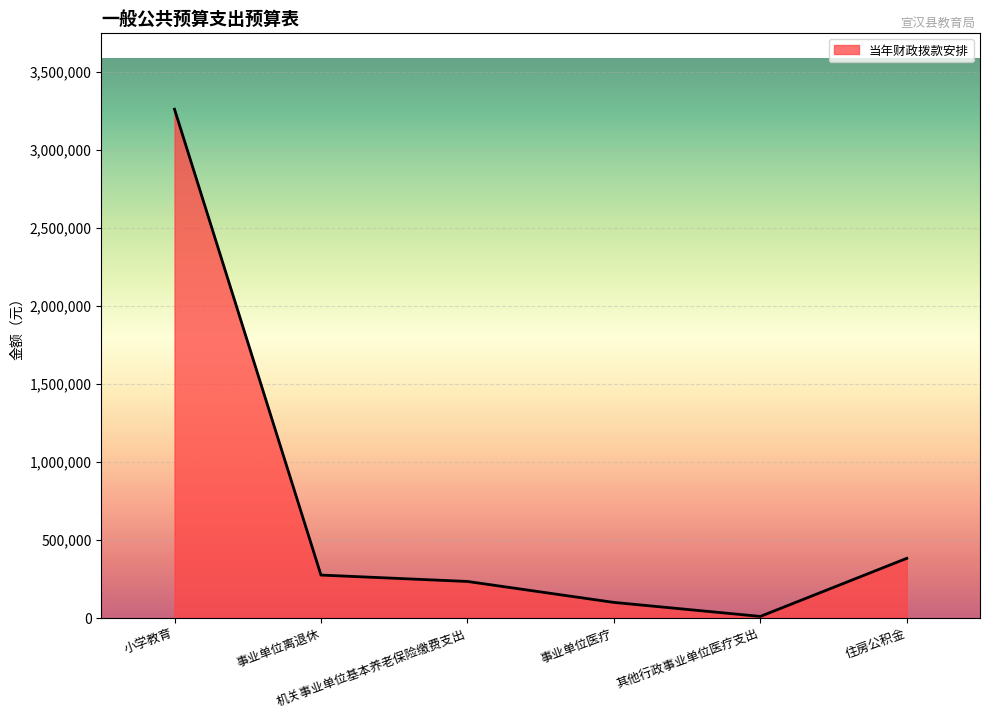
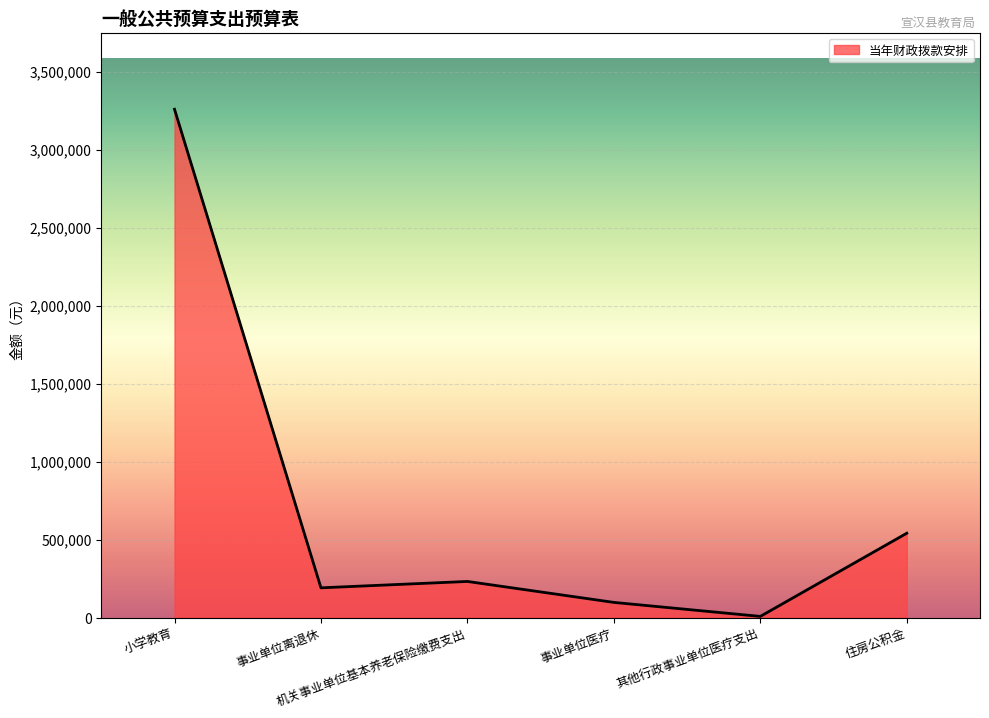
事业单位离退休: 270,000 -> 190,000
住房公积金: 380,000 -> 540,000
